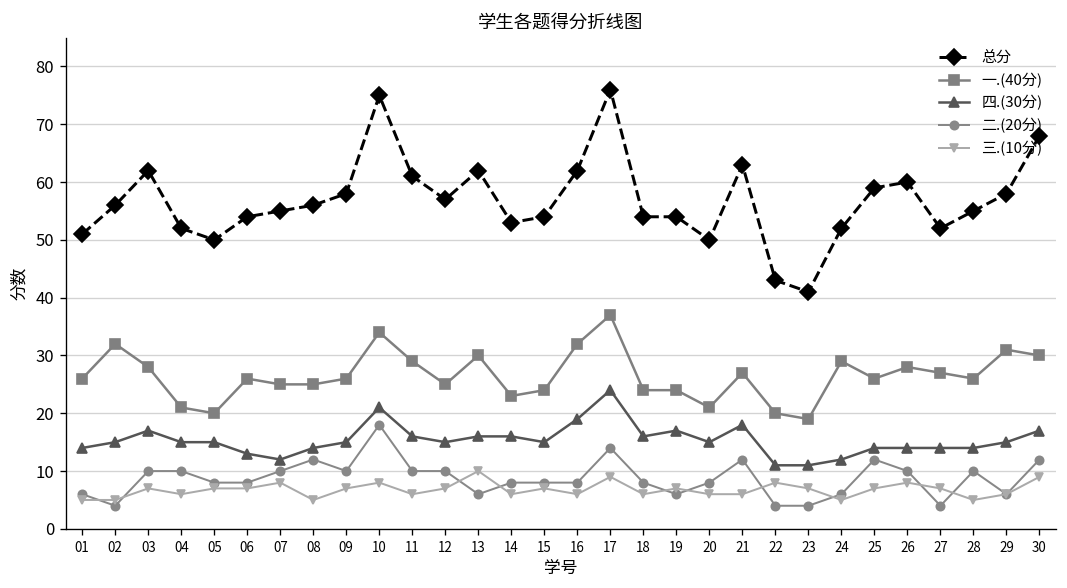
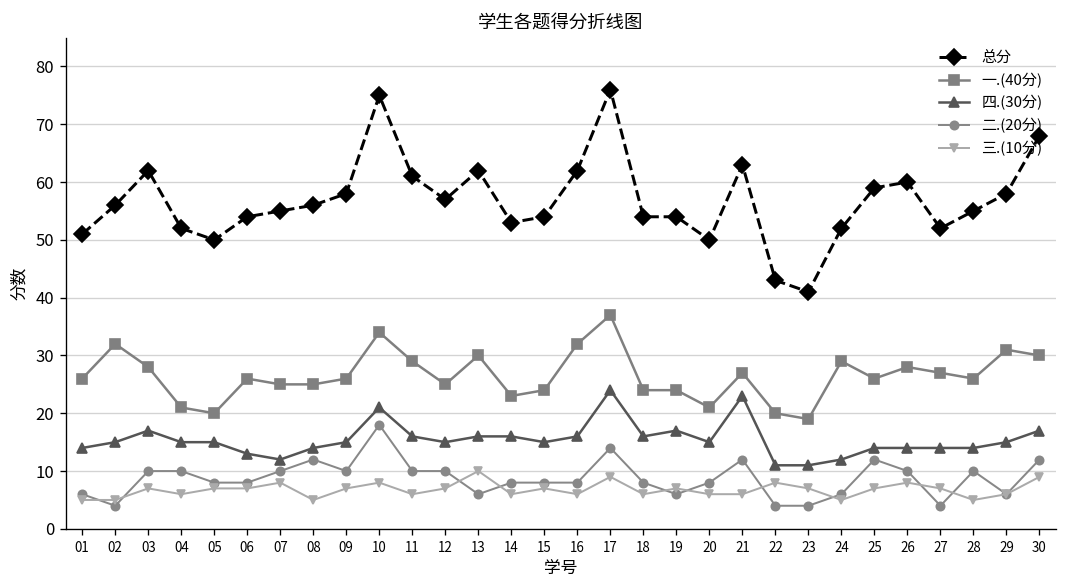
四.(30分), 16: 19 -> 16
四.(30分), 21: 18 -> 23
